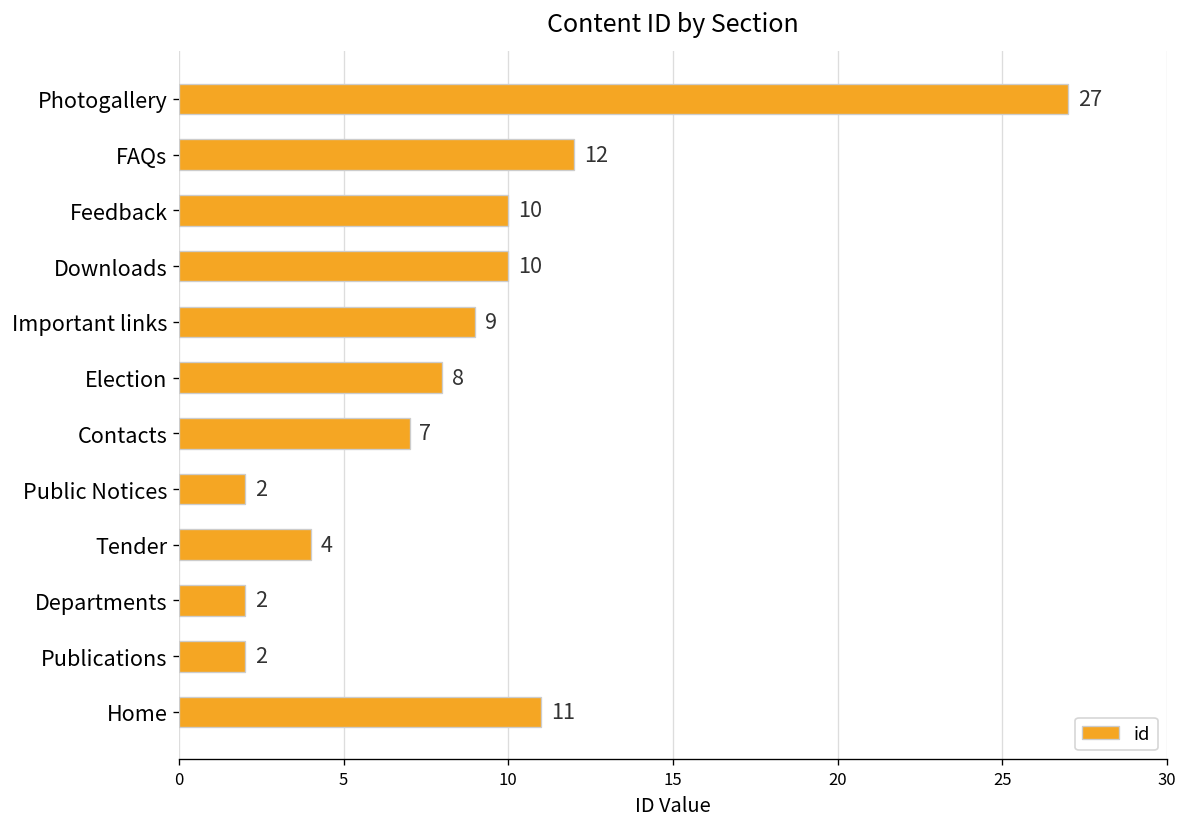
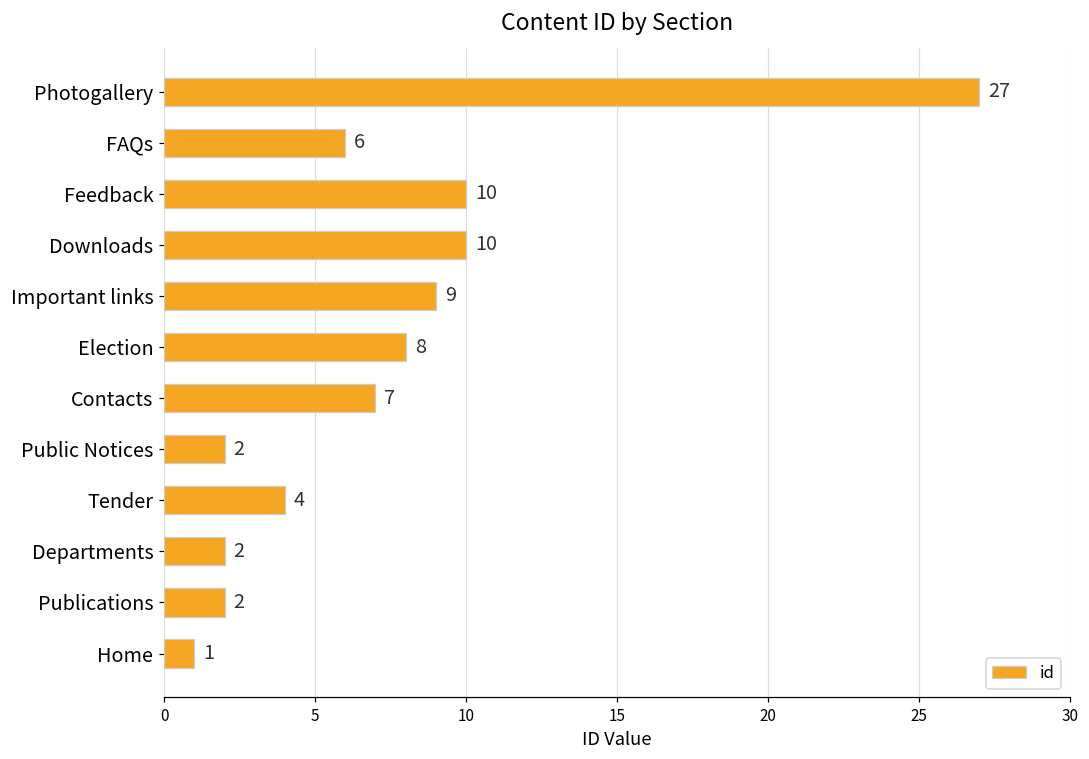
FAQs: 12 -> 6
Home: 11 -> 1
